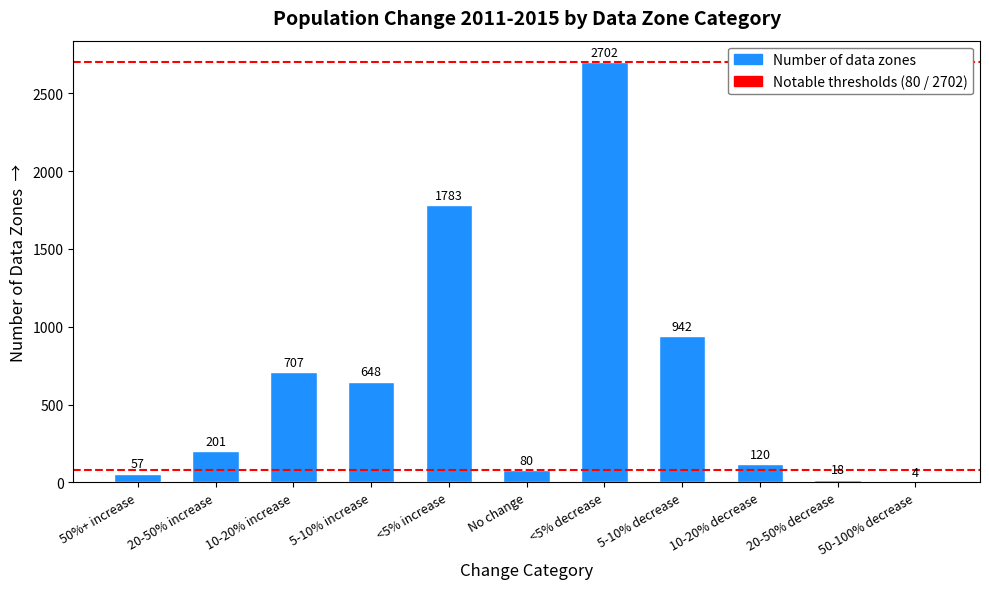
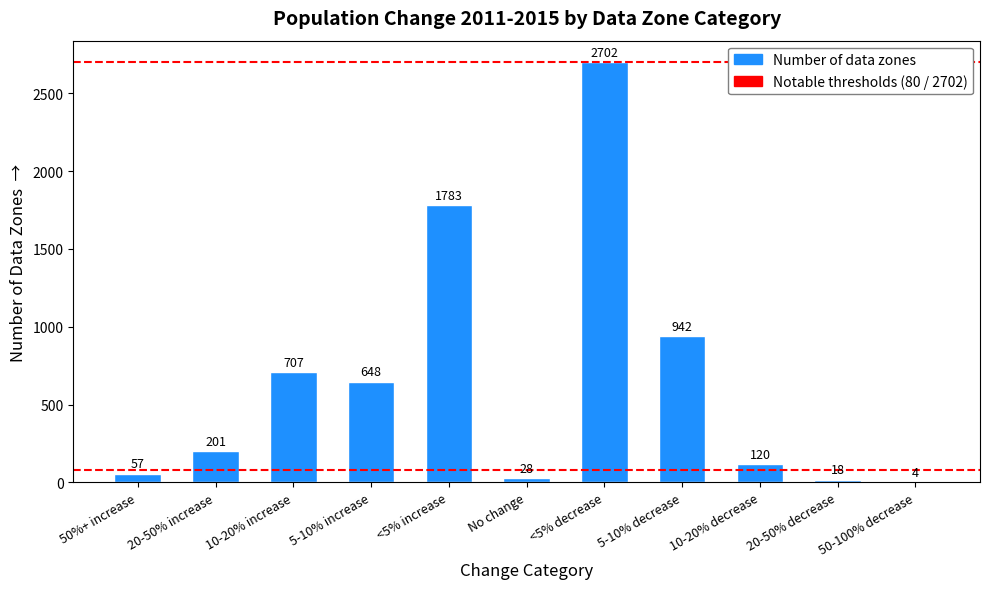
No change: 80 -> 28
